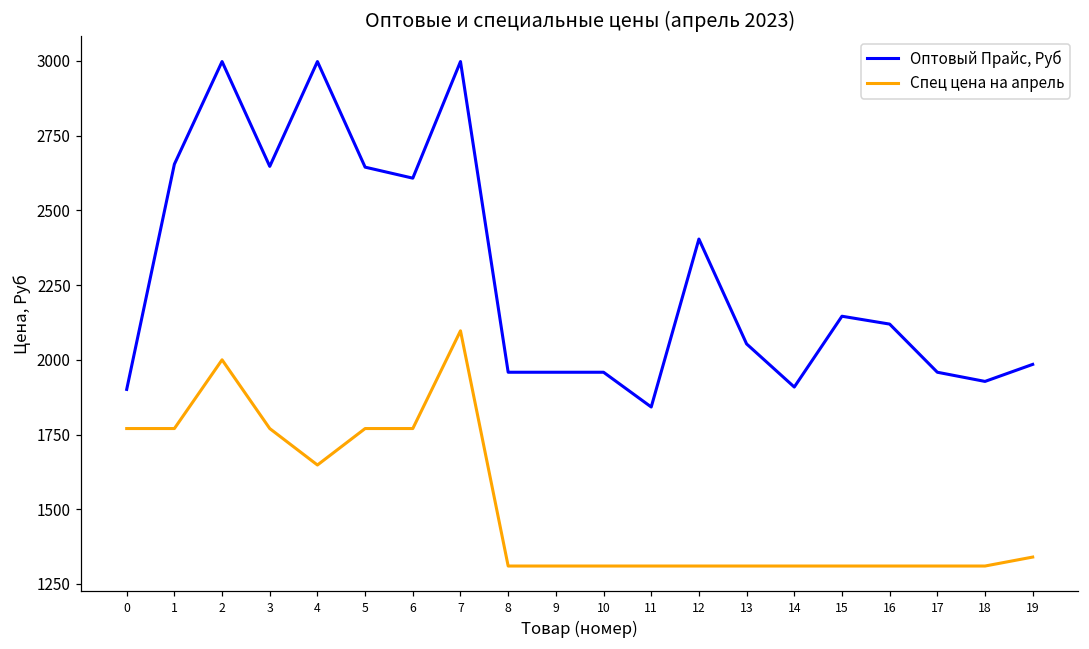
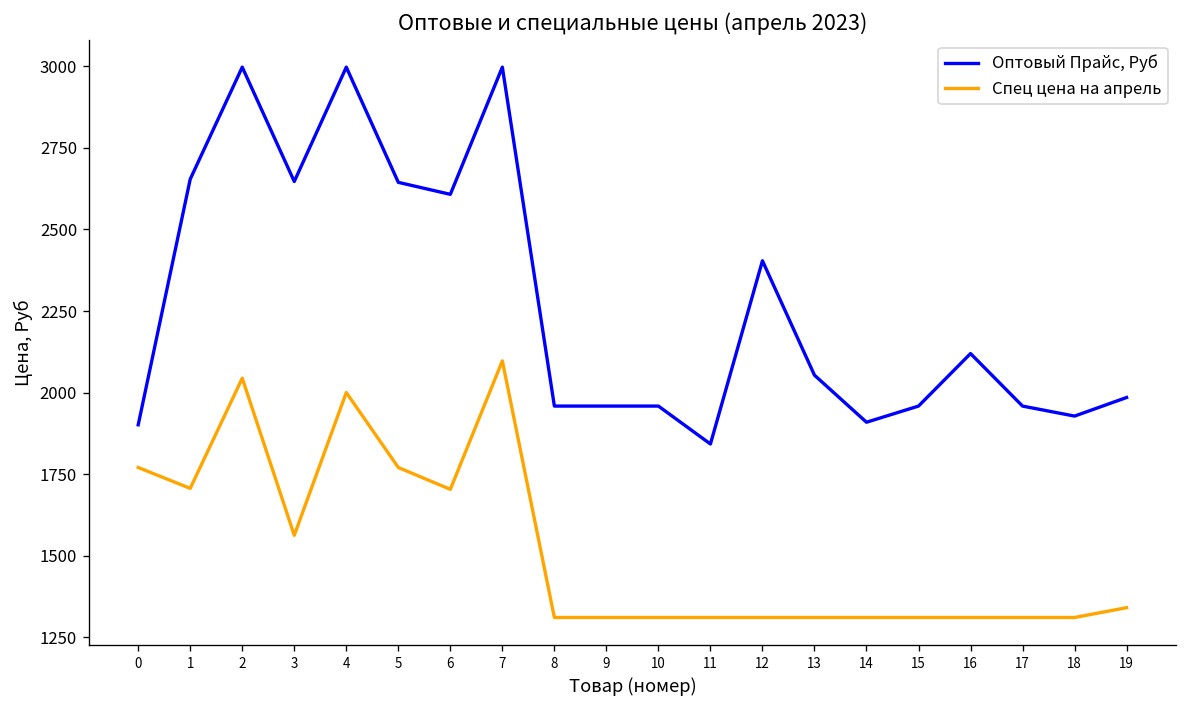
Спец цена на апрель, 1: 1770 -> 1710
Спец цена на апрель, 2: 2000 -> 2040
Спец цена на апрель, 3: 1770 -> 1560
Спец цена на апрель, 4: 1650 -> 2000
Спец цена на апрель, 6: 1770 -> 1700
Оптовый Прайс, Руб, 15: 2150 -> 1960
